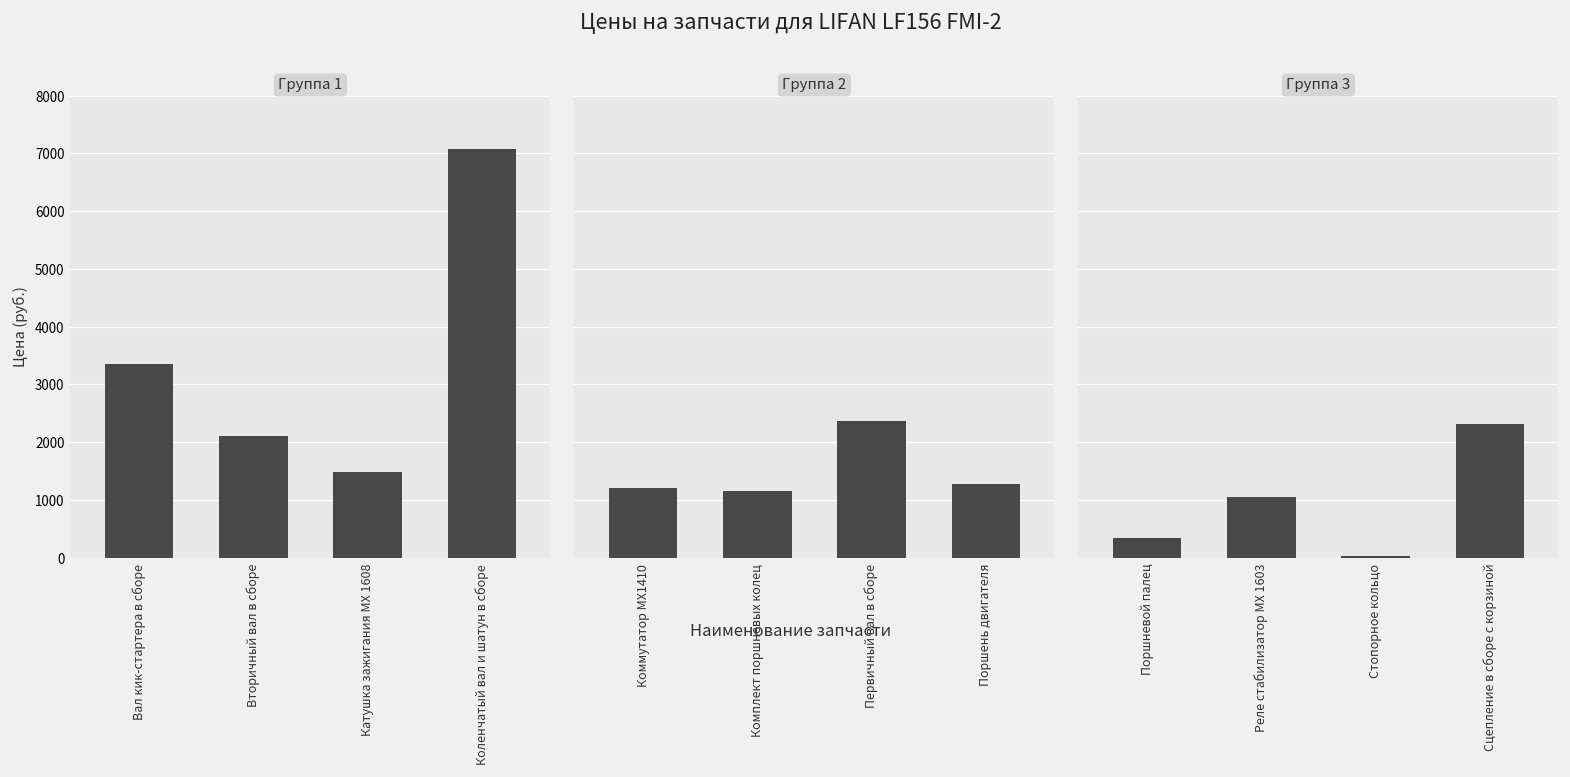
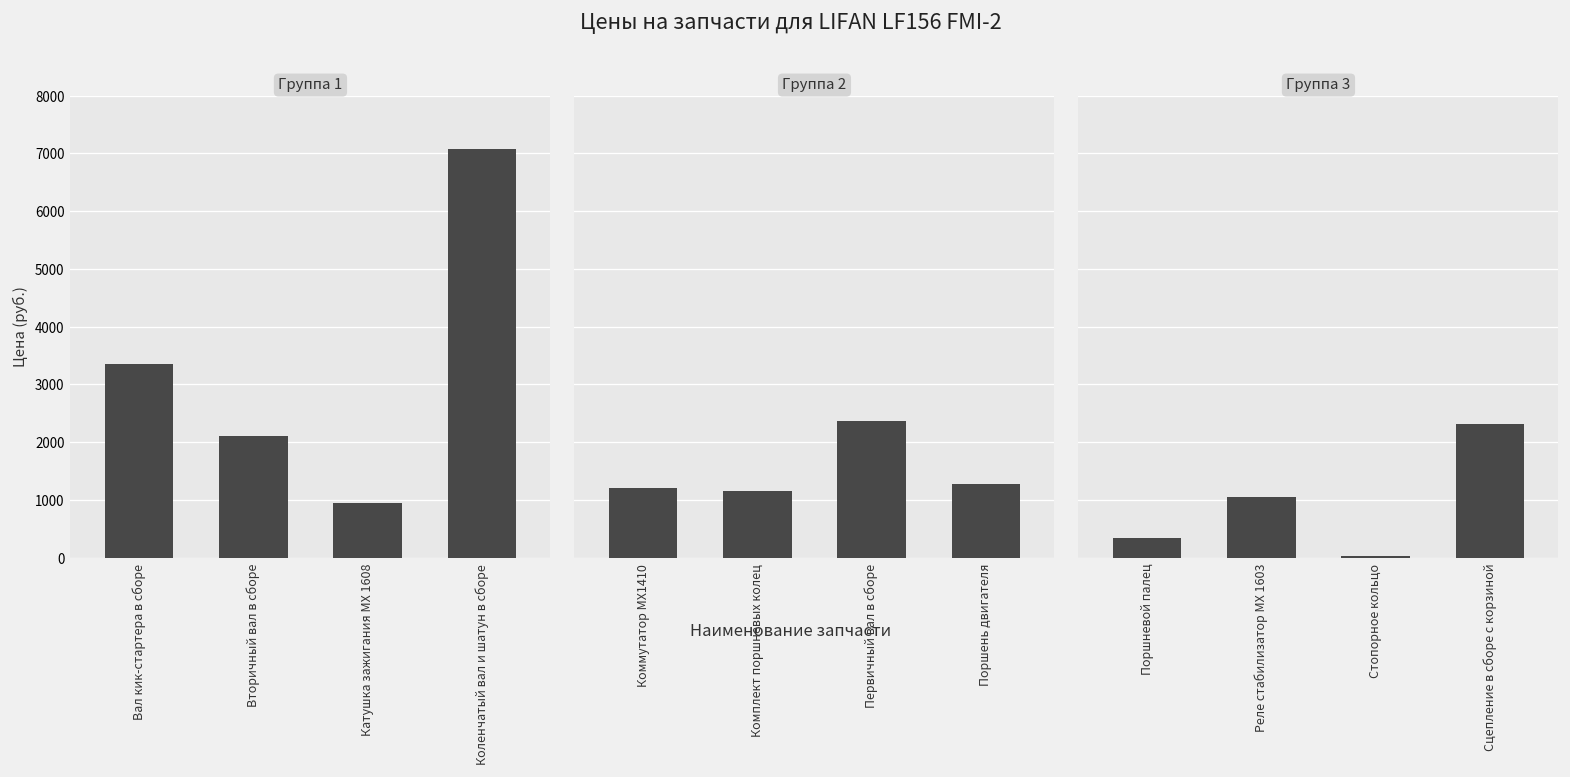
Группа 1, Катушка зажигания MX 1608: 1500 -> 1000
